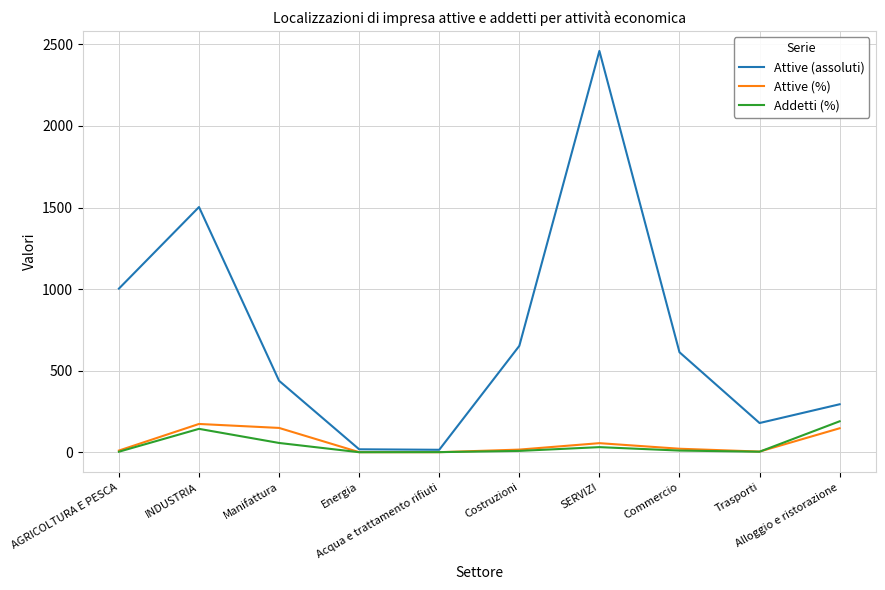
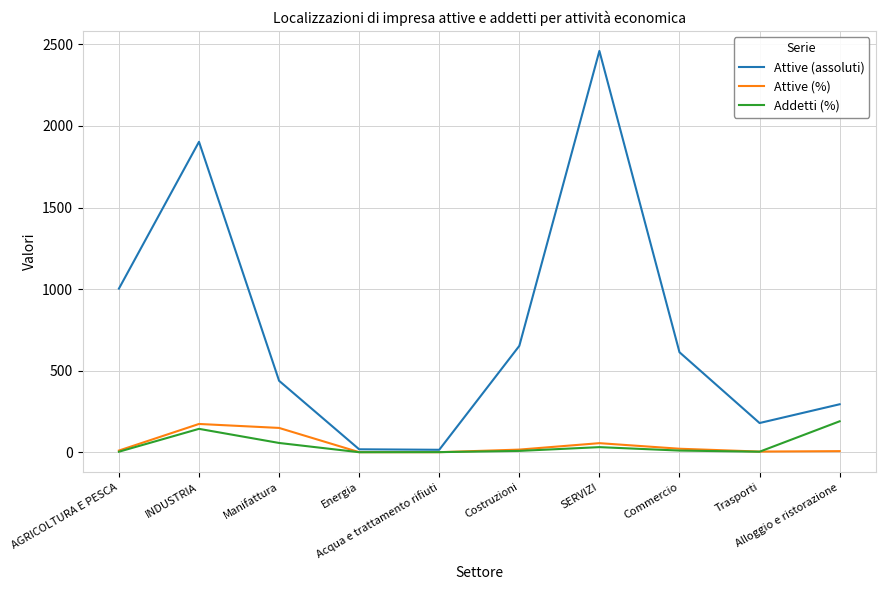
Attive (assoluti), INDUSTRIA: 1500 -> 1900
Attive (%), Alloggio e ristorazione: 150 -> 10
